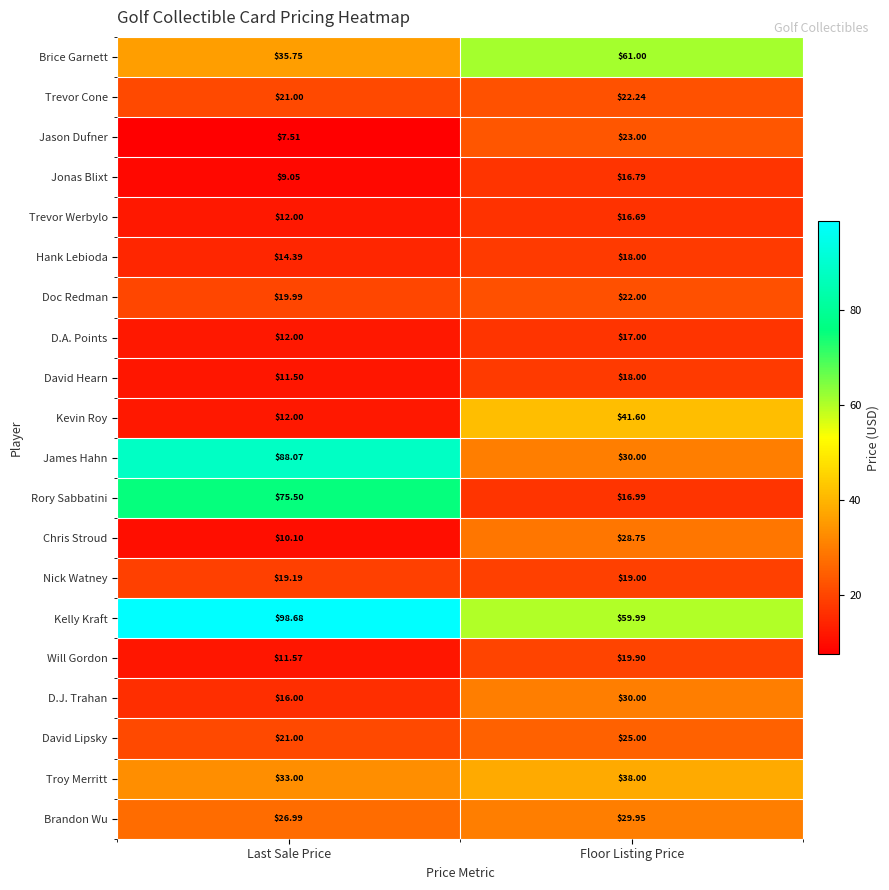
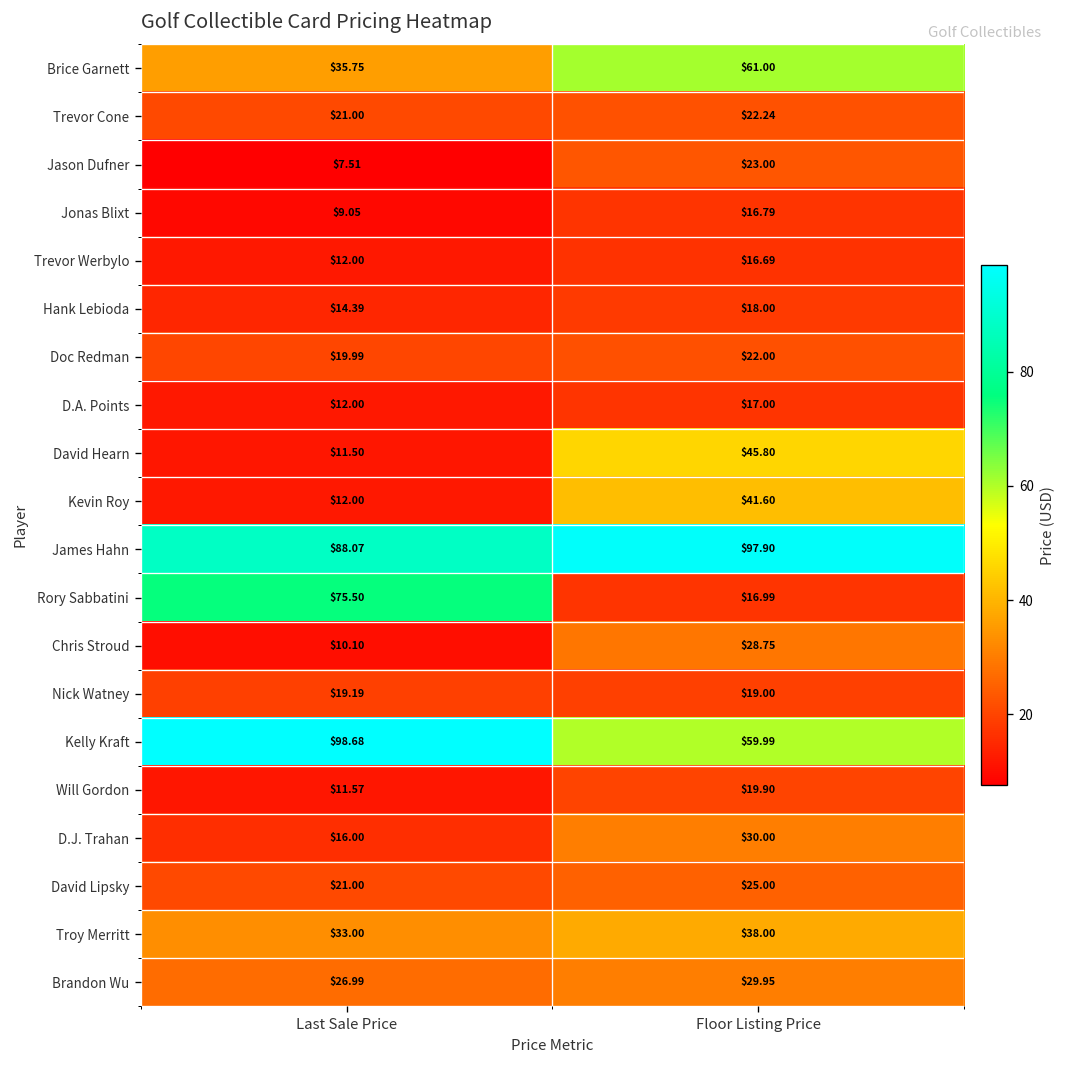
David Hearn, Floor Listing Price: $18.00 -> $45.80
James Hahn, Floor Listing Price: $30.00 -> $97.90
